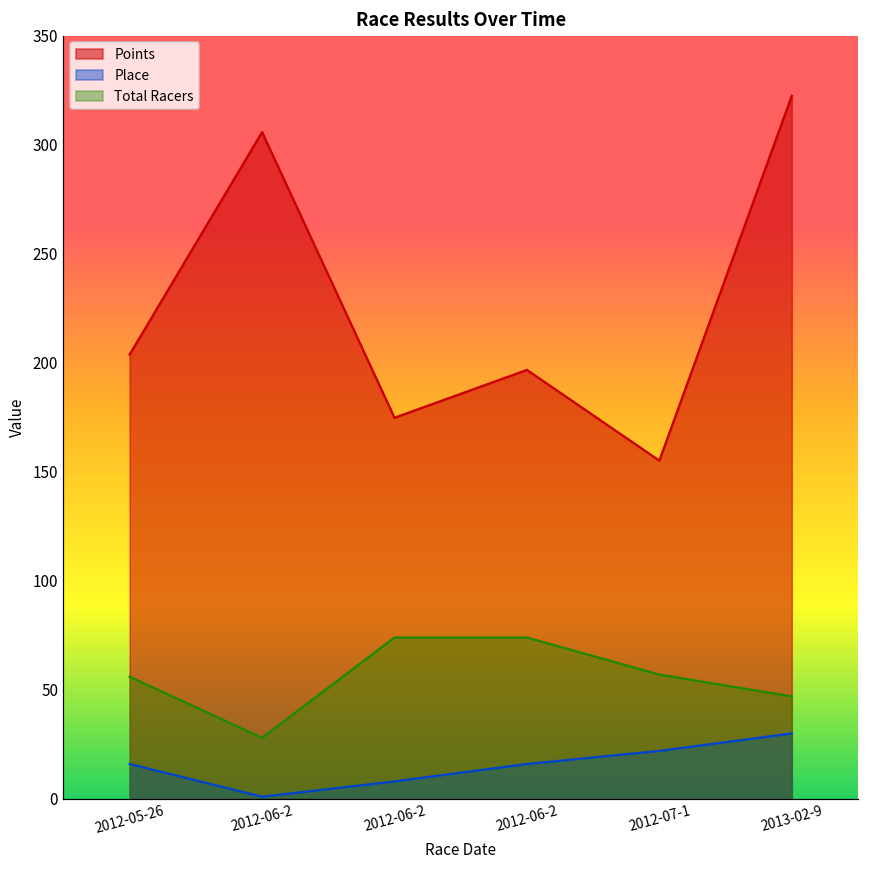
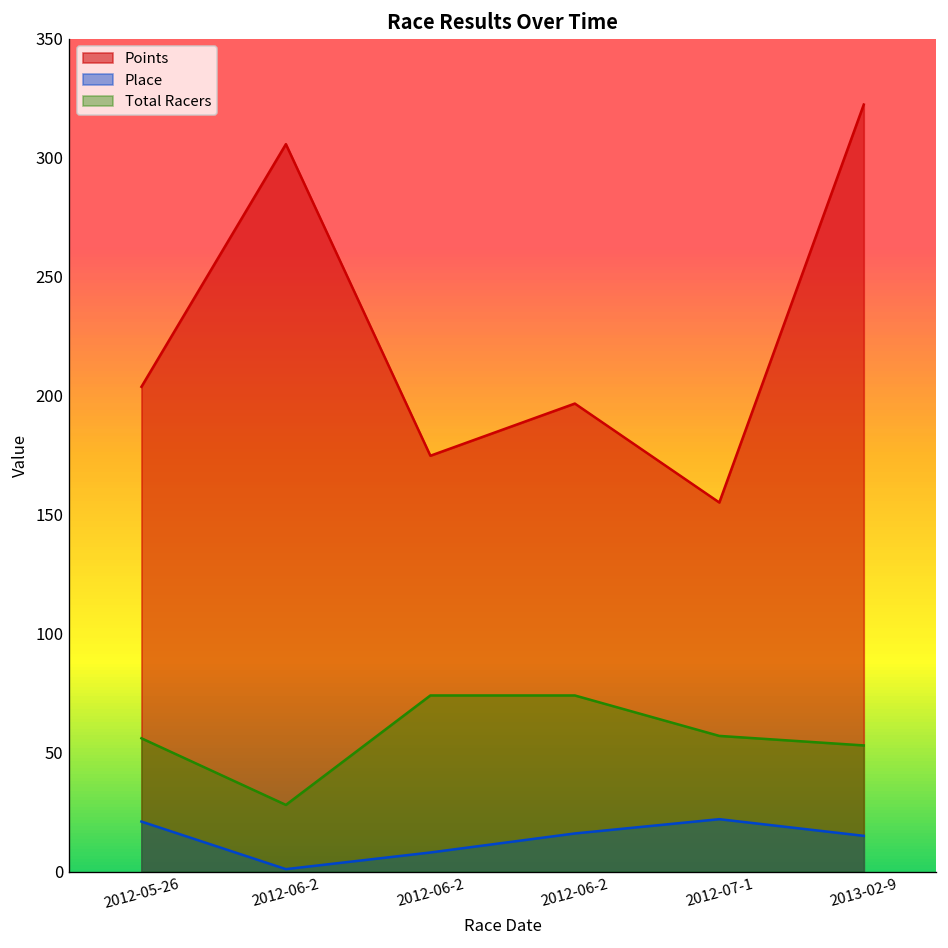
Place, 2012-05-26: 16 -> 21
Place, 2013-02-9: 30 -> 15
Total Racers, 2013-02-9: 47 -> 53
